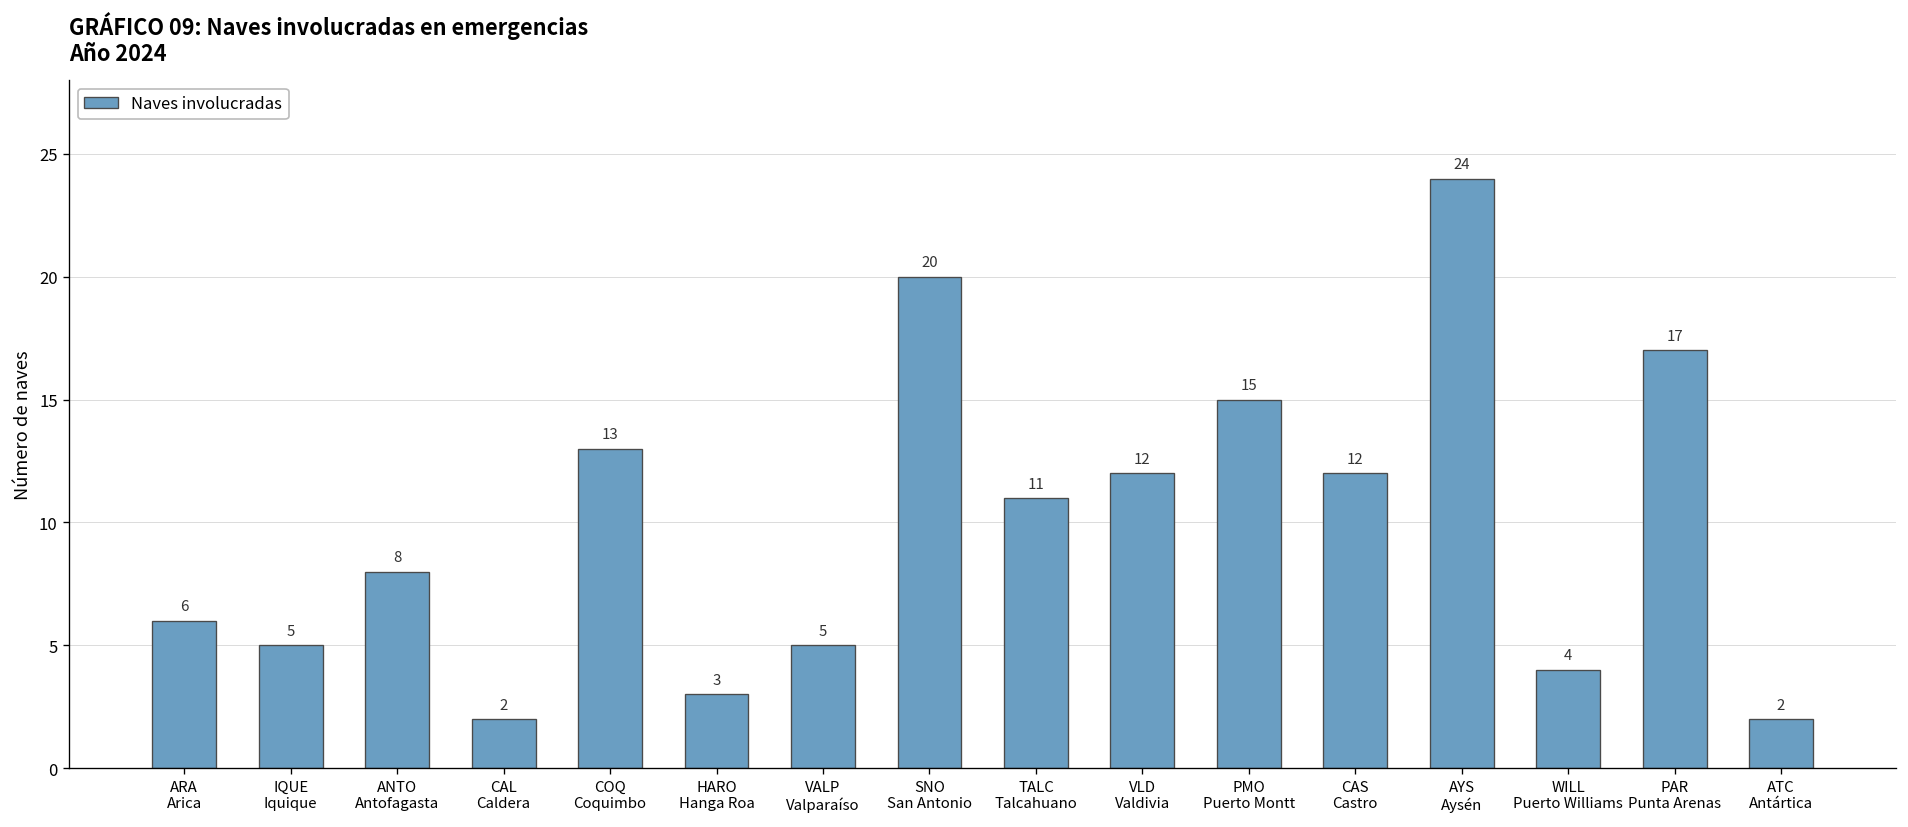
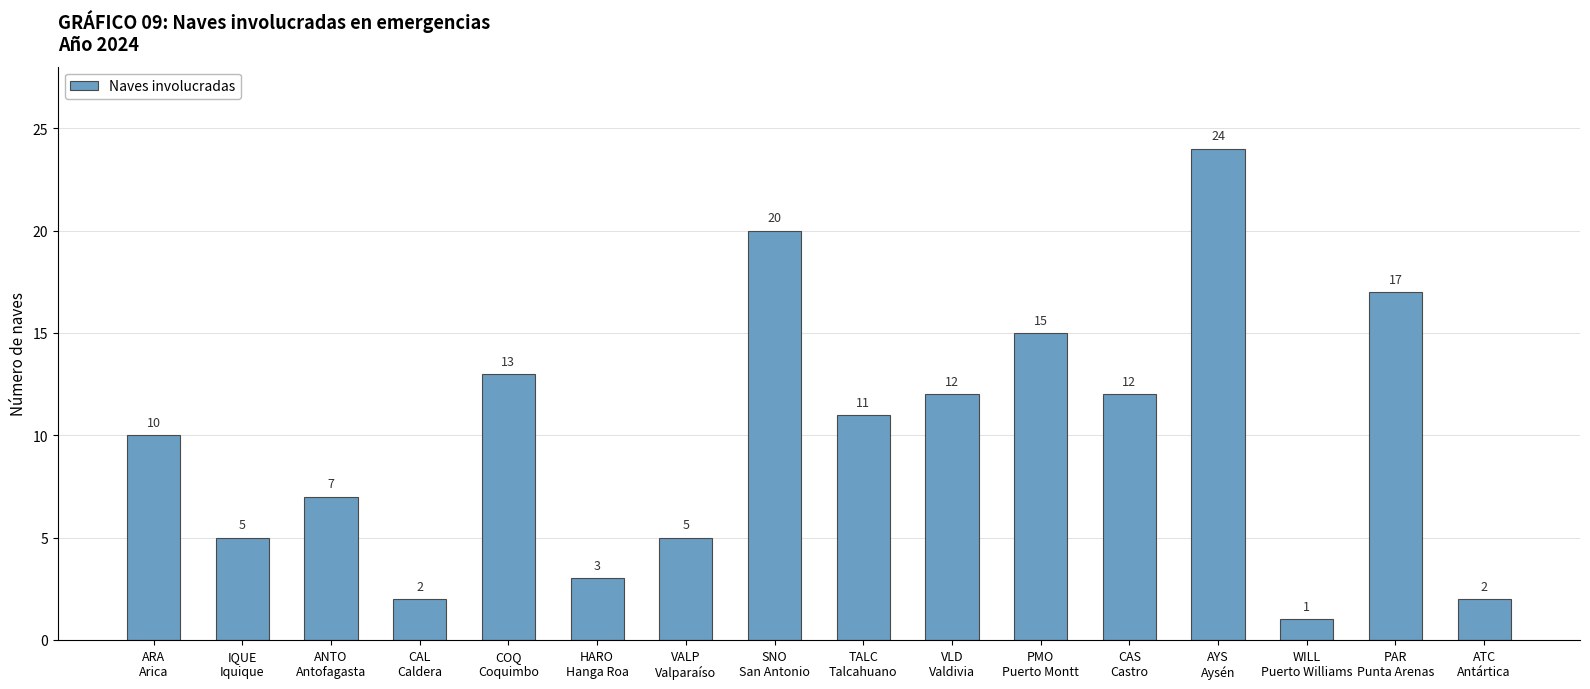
ARA Arica: 6 -> 10
ANTO Antofagasta: 8 -> 7
WILL Puerto Williams: 4 -> 1
